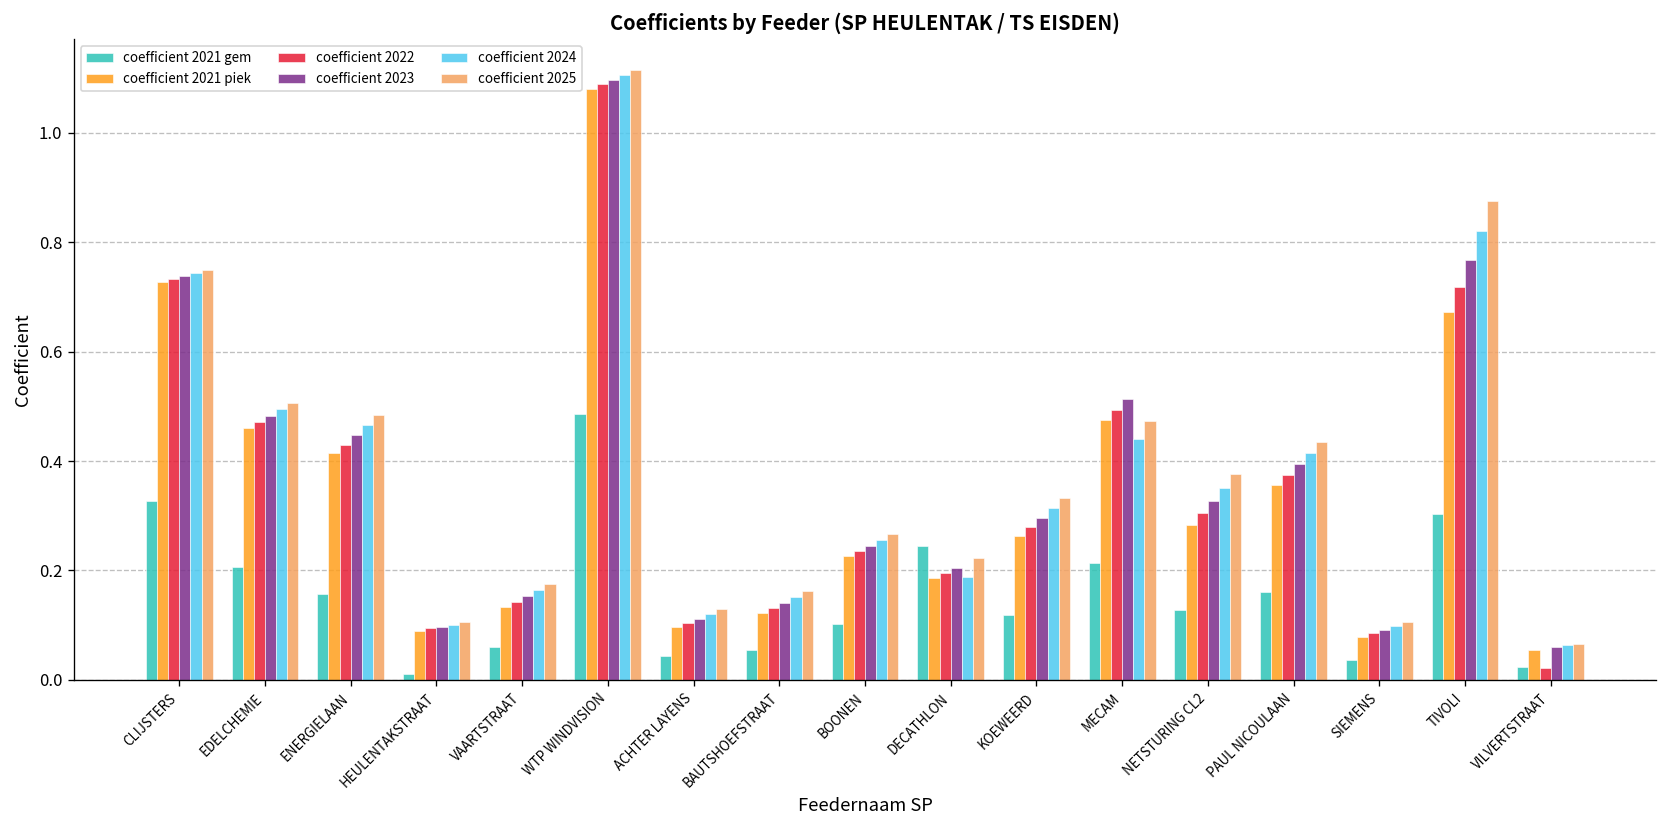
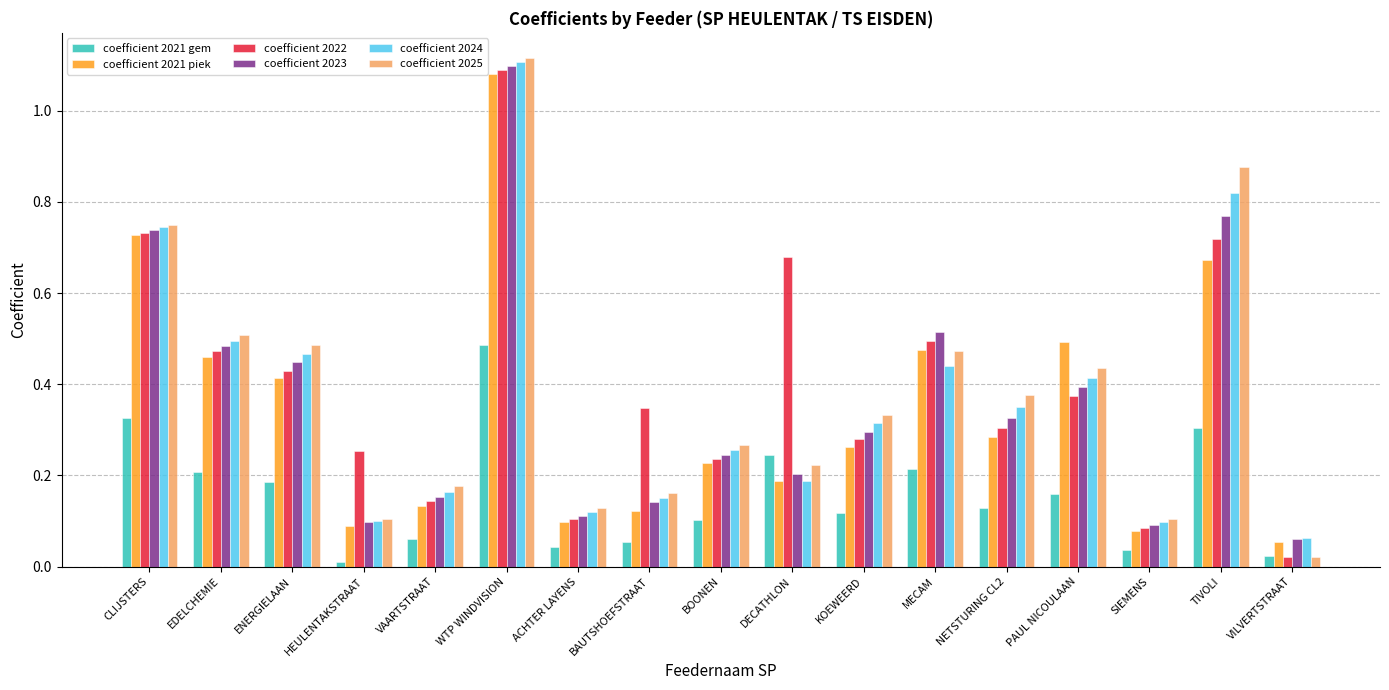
coefficient 2021 gem, ENERGIELAAN: 0.16 -> 0.19
coefficient 2022, HEULENTAKSTRAAT: 0.09 -> 0.25
coefficient 2022, BAUTSHOEFSTRAAT: 0.13 -> 0.35
coefficient 2022, DECATHLON: 0.20 -> 0.68
coefficient 2021 piek, PAUL NICOULAAN: 0.36 -> 0.49
coefficient 2025, VILVERTSTRAAT: 0.07 -> 0.02
